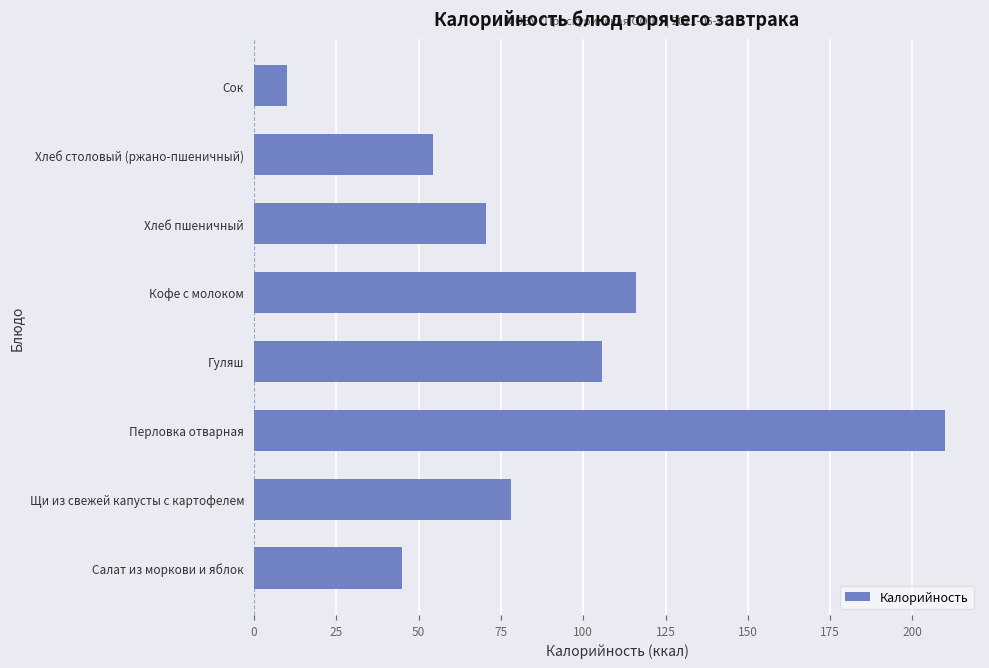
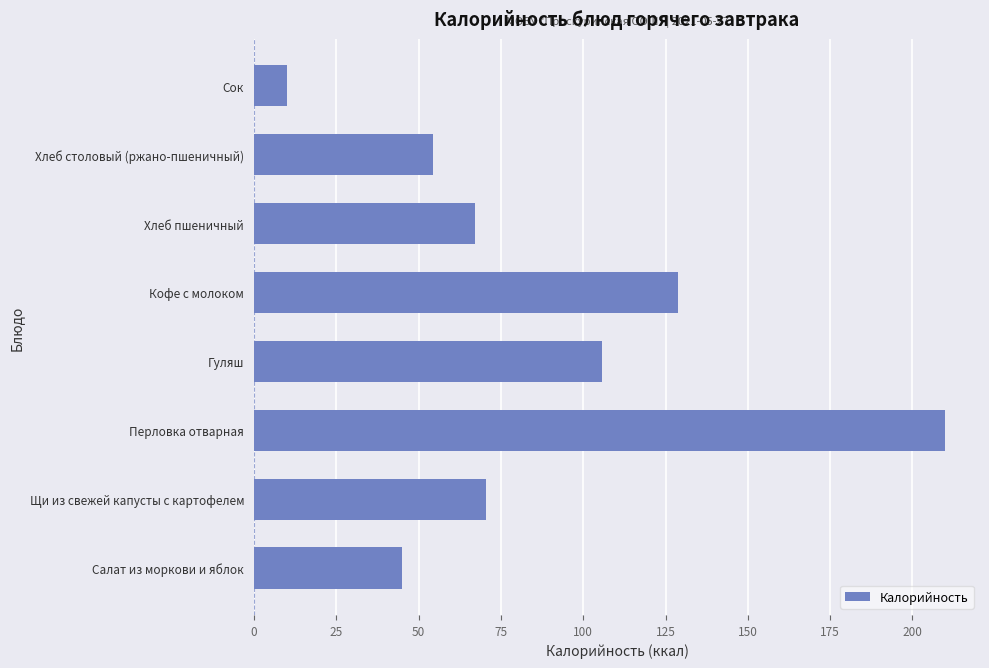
Хлеб пшеничный: 71 -> 67
Кофе с молоком: 116 -> 129
Щи из свежей капусты с картофелем: 78 -> 70
